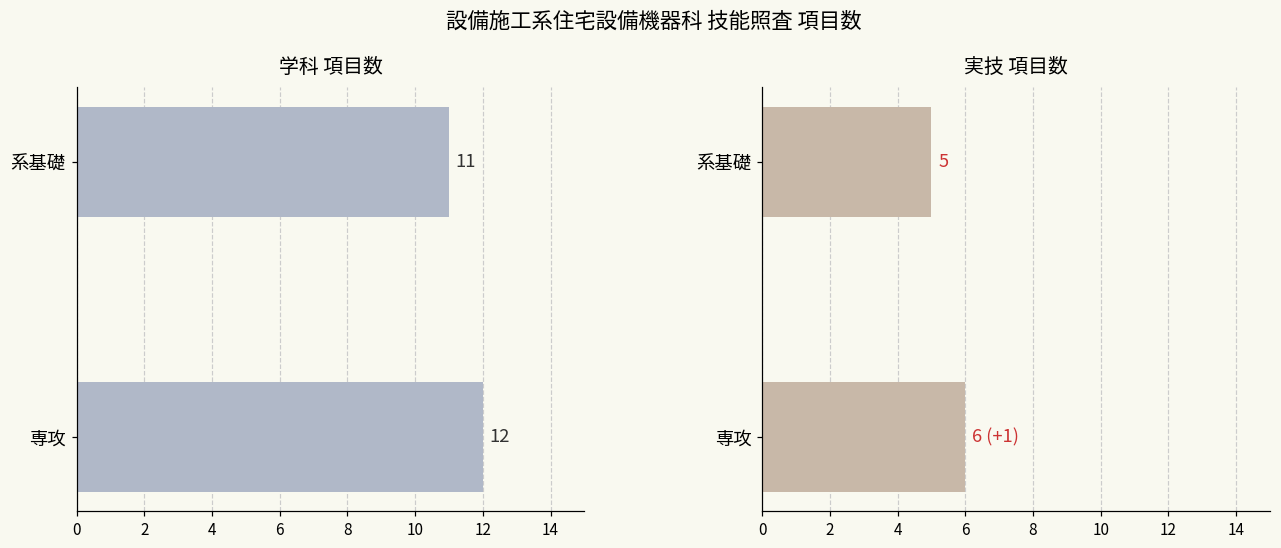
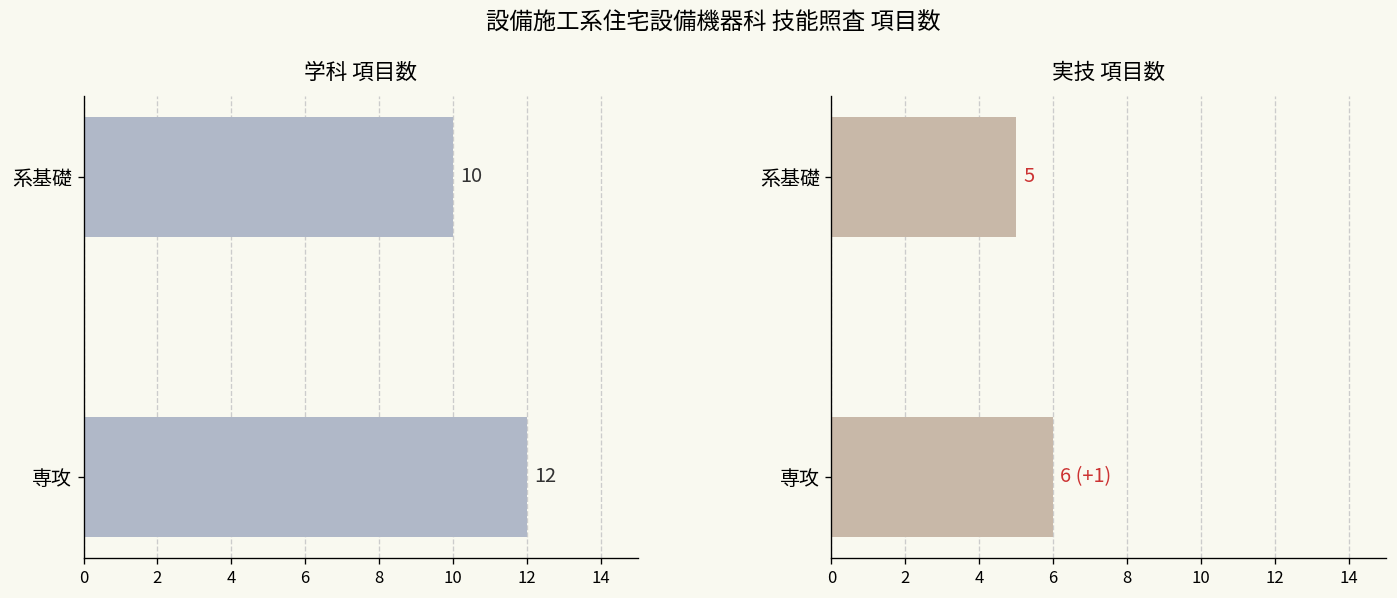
学科 項目数, 系基礎: 11 -> 10
